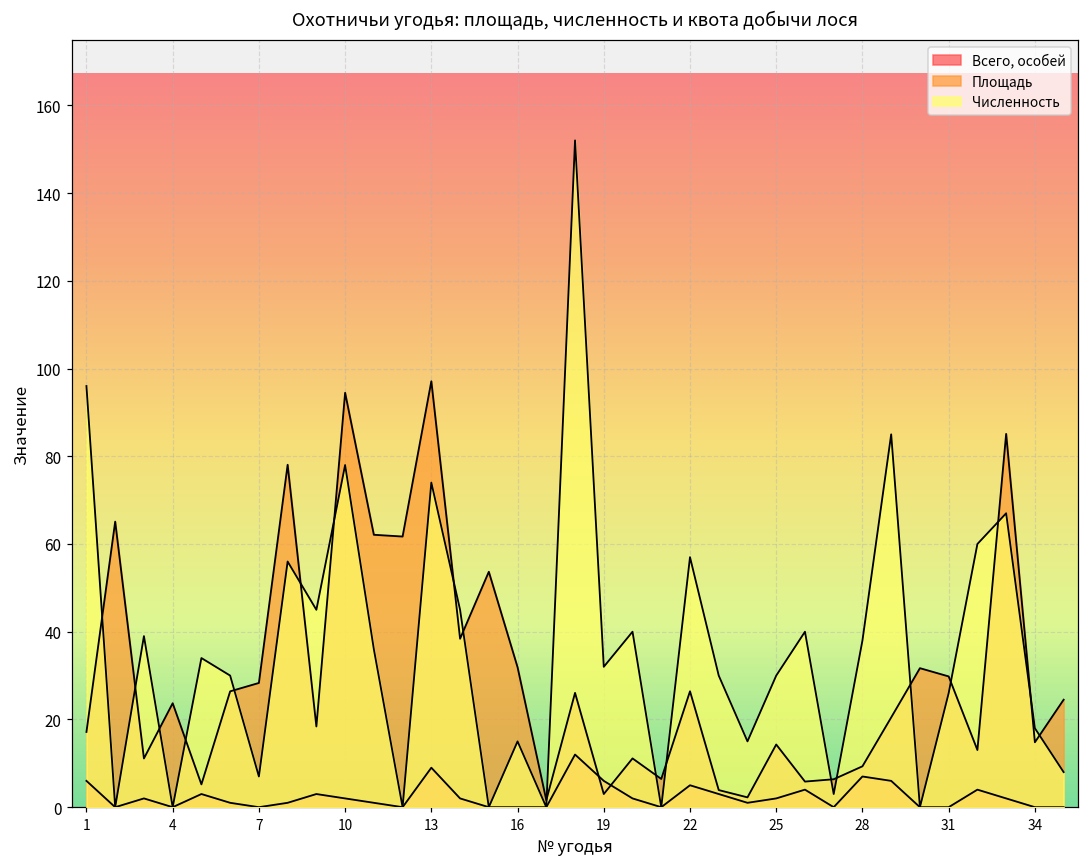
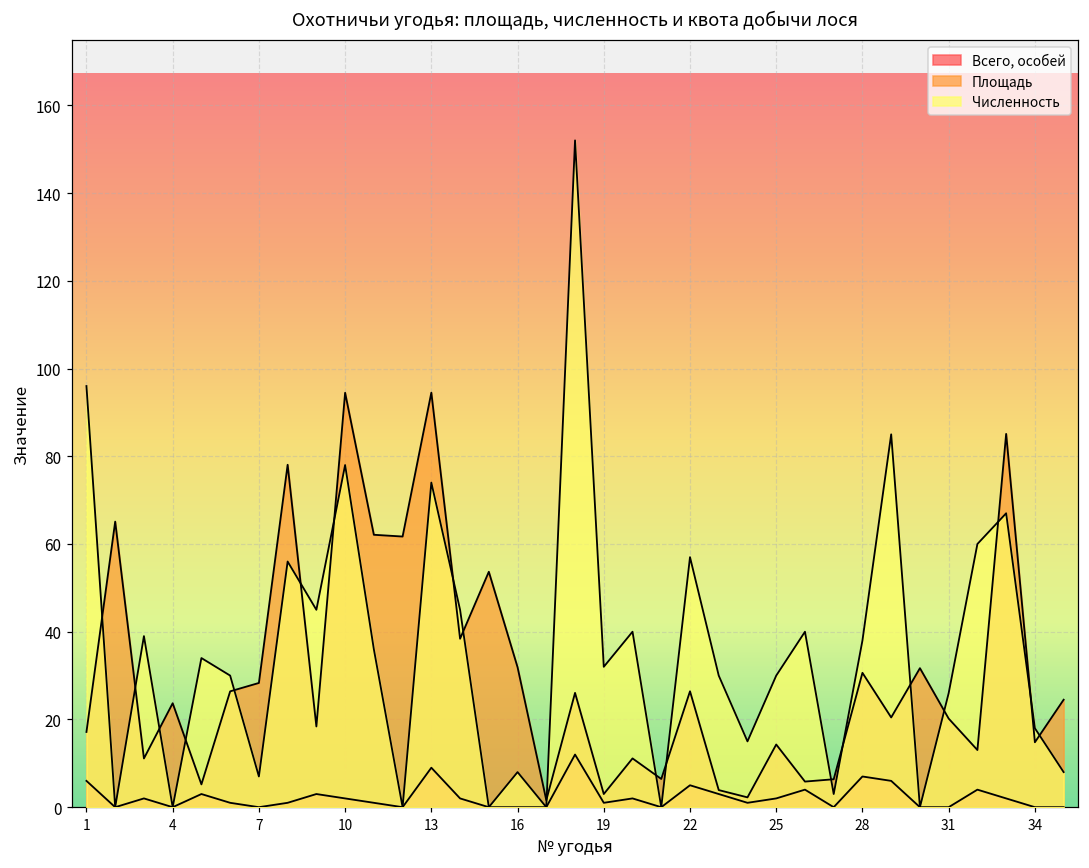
Площадь, 13: 97 -> 95
Численность, 16: 15 -> 8
Всего, особей, 19: 6 -> 1
Площадь, 28: 9 -> 31
Площадь, 31: 30 -> 20
